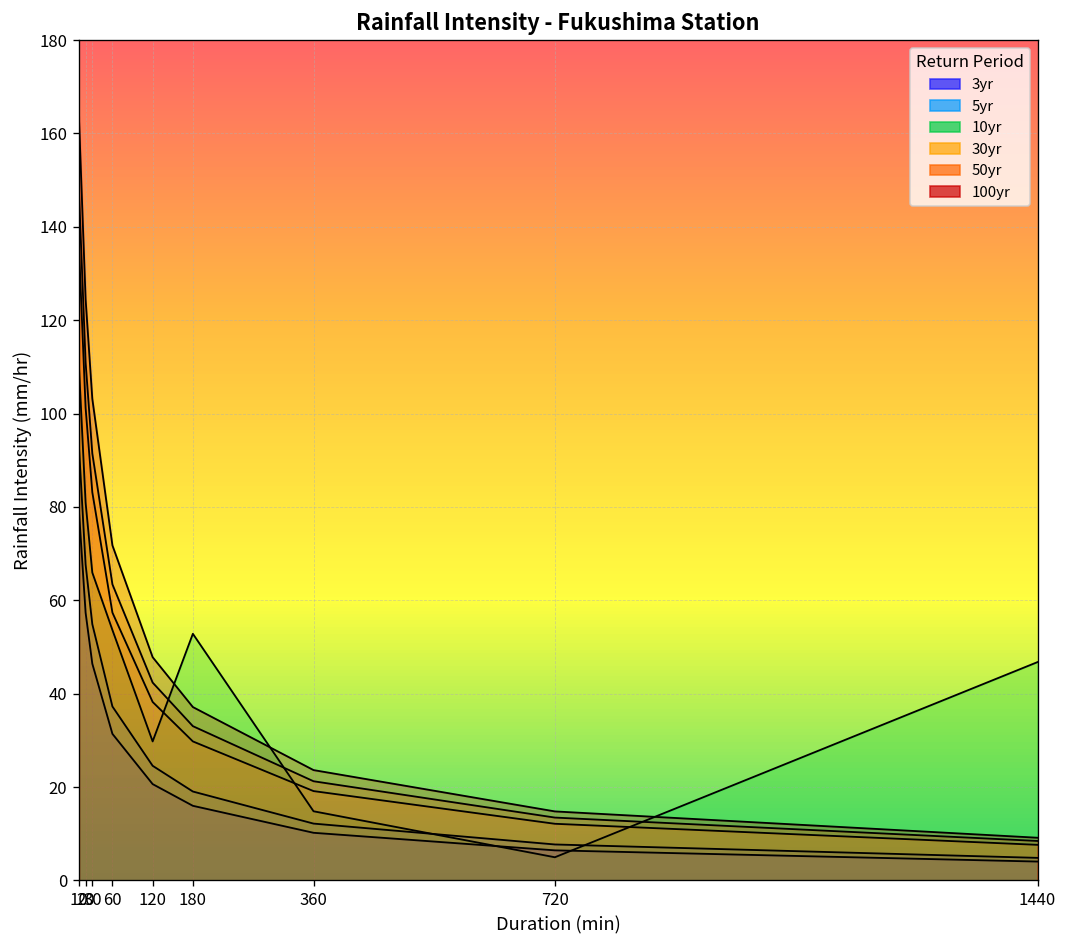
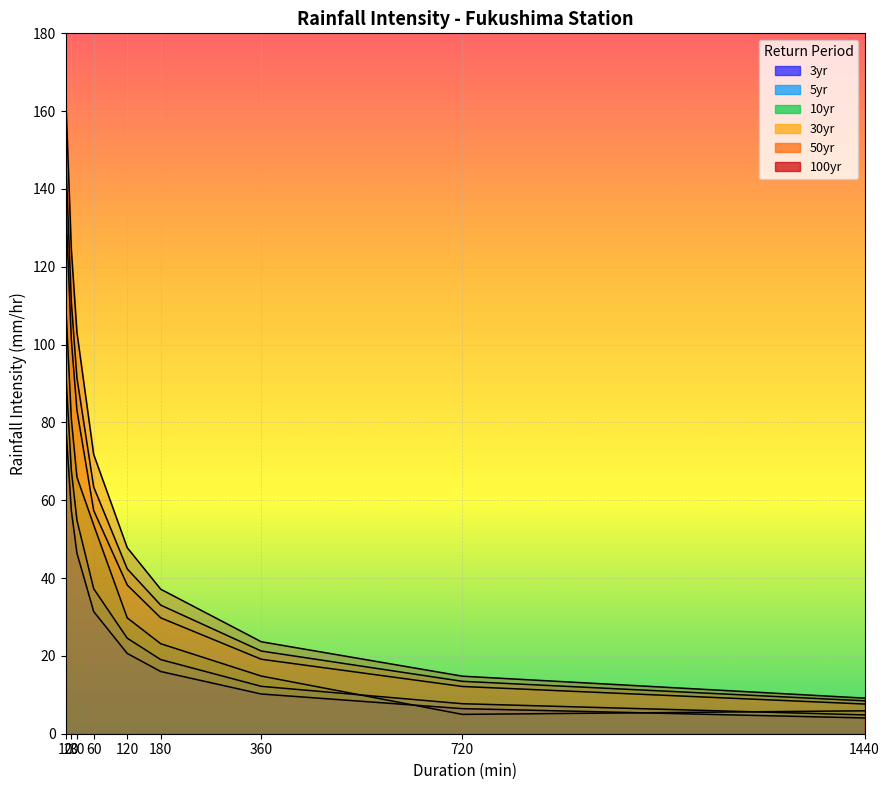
10yr, 180: 53 -> 23
10yr, 1440: 47 -> 6
